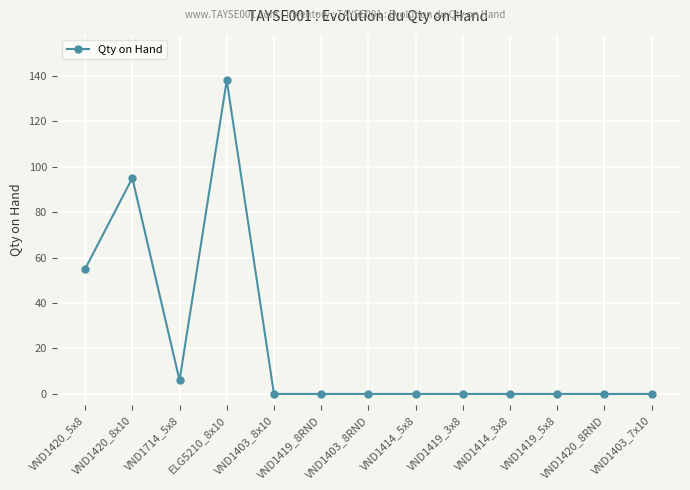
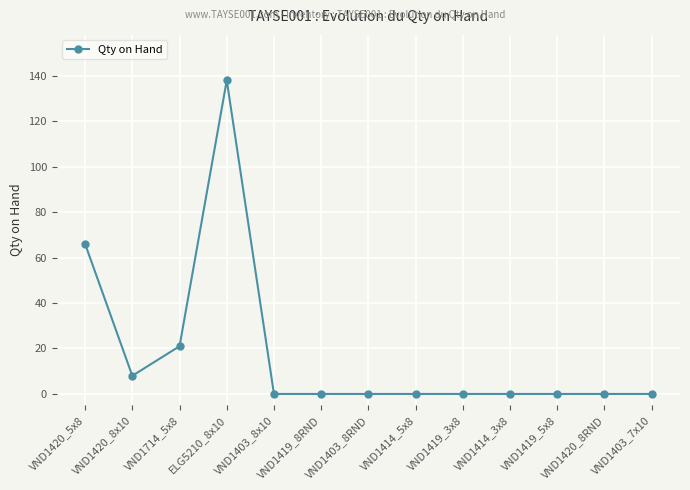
VND1420_5x8: 55 -> 66
VND1420_8x10: 95 -> 8
VND1714_5x8: 6 -> 21
